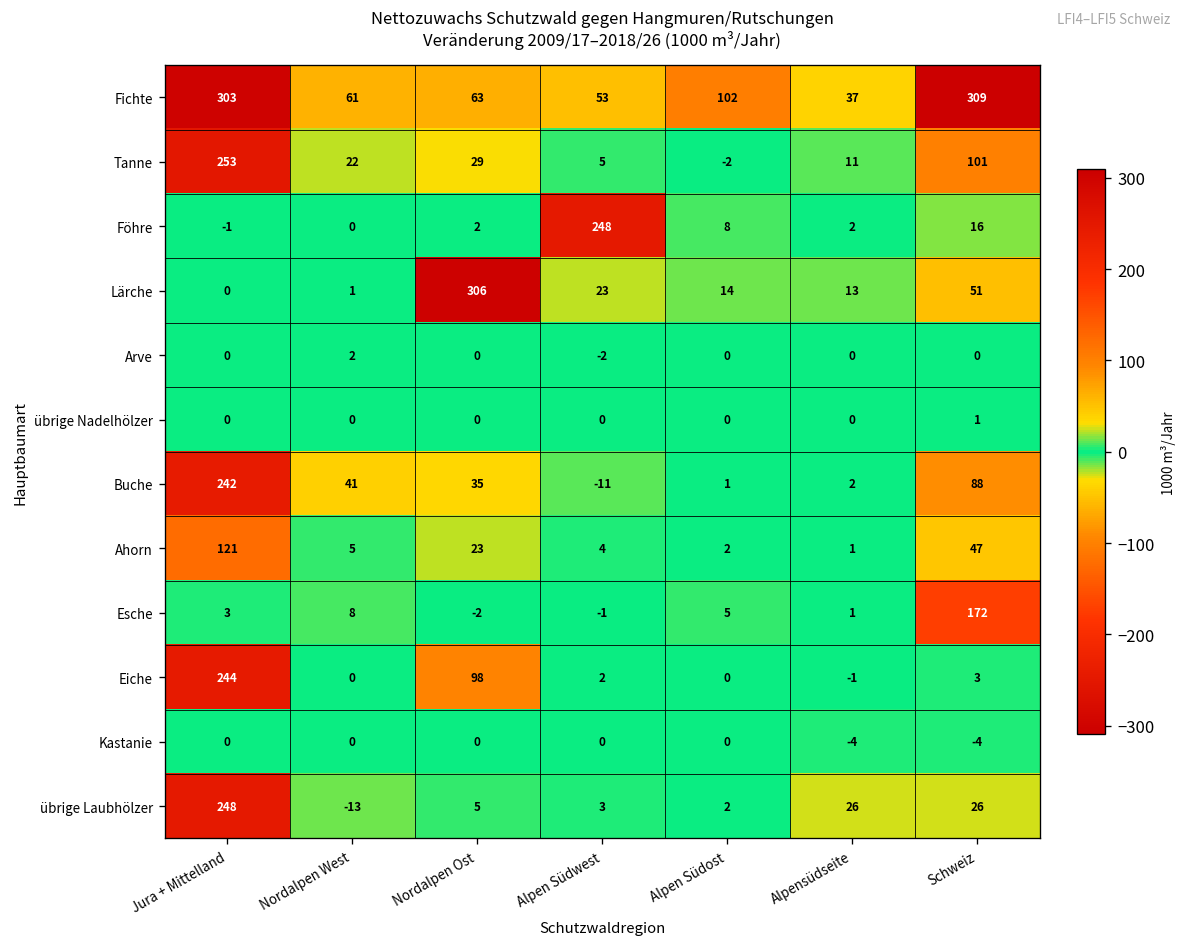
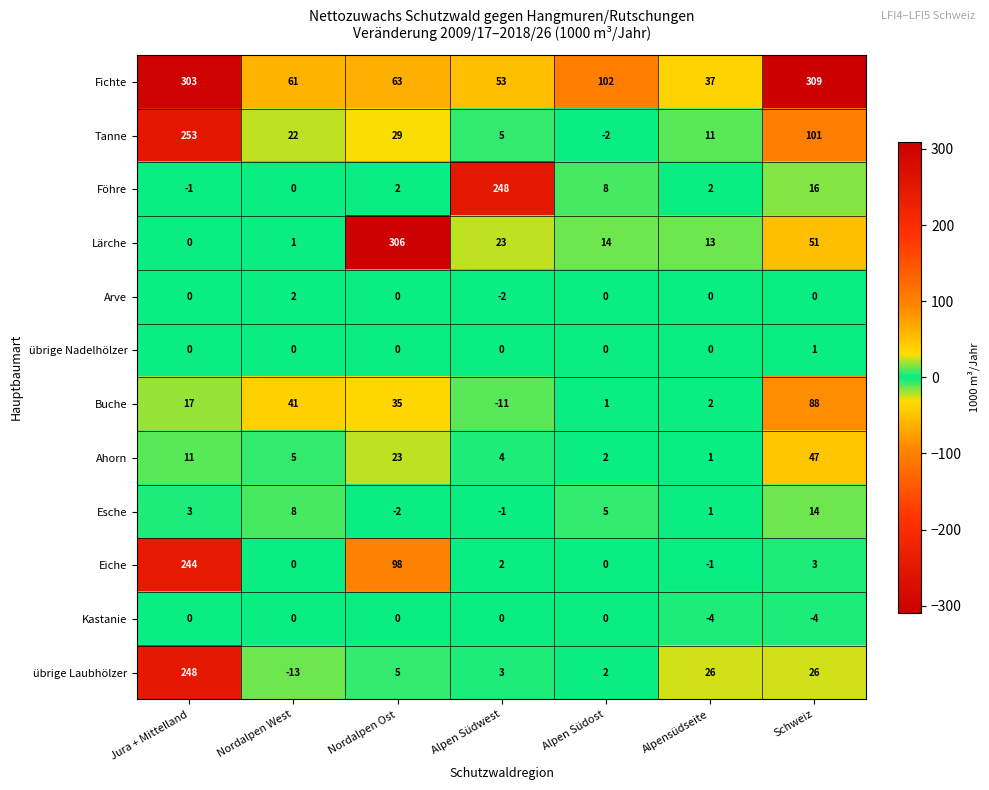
Buche, Jura + Mittelland: 242 -> 17
Ahorn, Jura + Mittelland: 121 -> 11
Esche, Schweiz: 172 -> 14
